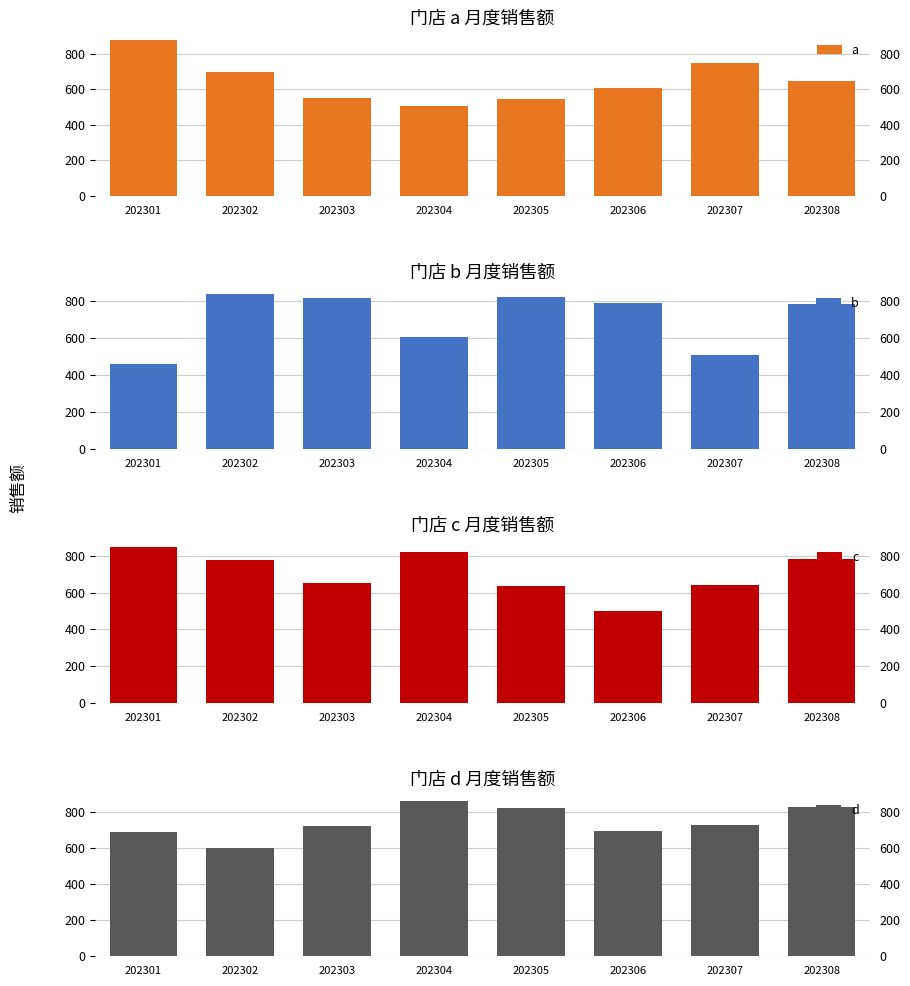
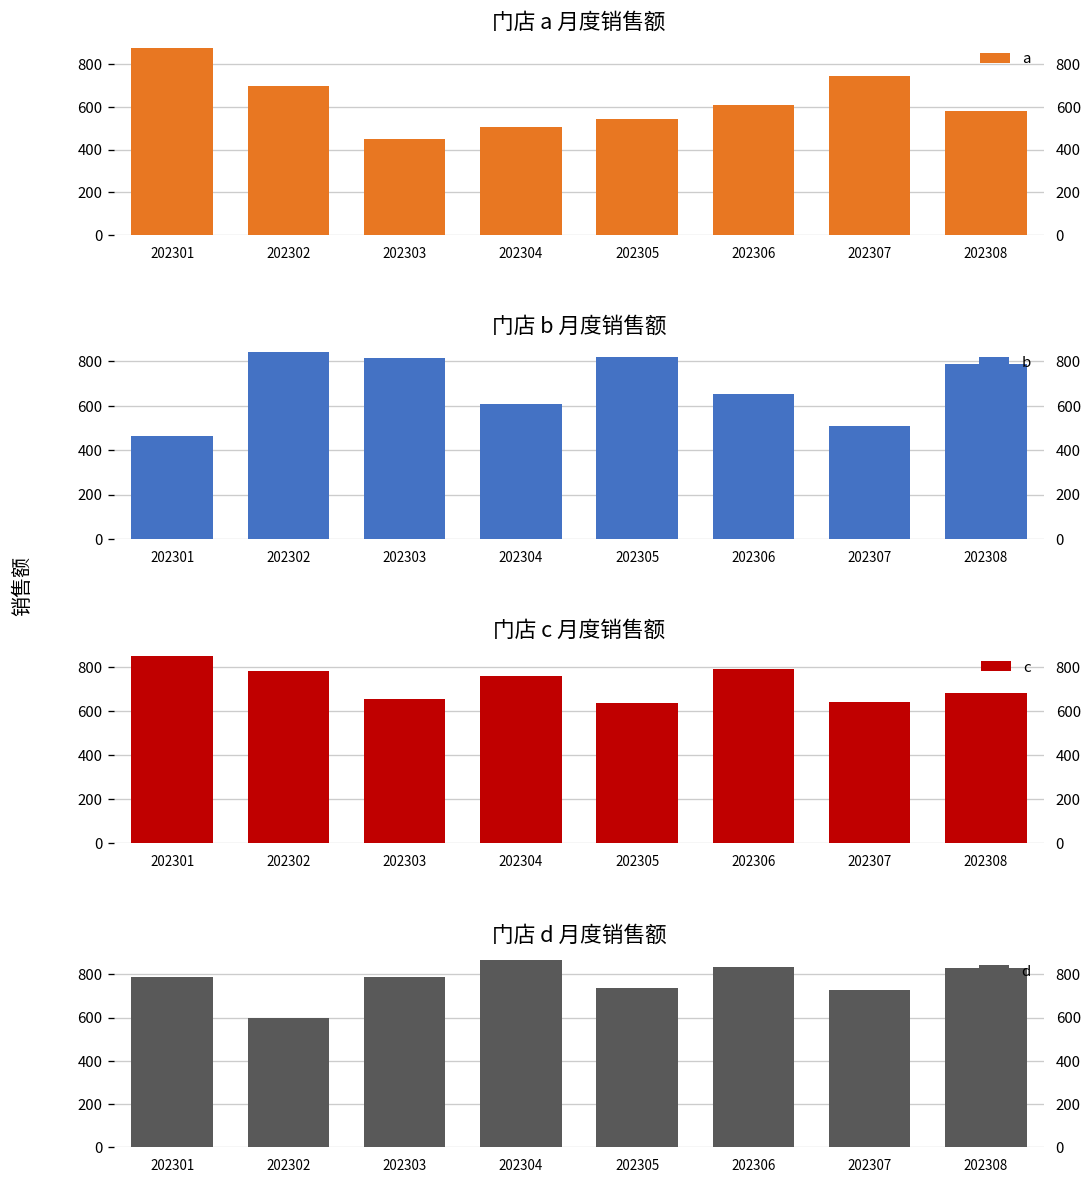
门店 a 月度销售额, 202303: 550 -> 450
门店 a 月度销售额, 202308: 650 -> 580
门店 b 月度销售额, 202306: 790 -> 650
门店 c 月度销售额, 202304: 820 -> 760
门店 c 月度销售额, 202306: 500 -> 790
门店 c 月度销售额, 202308: 790 -> 680
门店 d 月度销售额, 202301: 690 -> 790
门店 d 月度销售额, 202303: 720 -> 790
门店 d 月度销售额, 202305: 820 -> 740
门店 d 月度销售额, 202306: 690 -> 830
